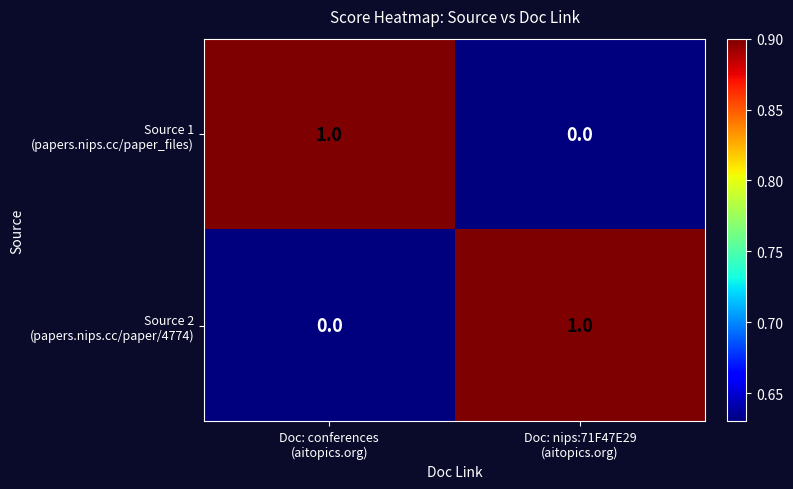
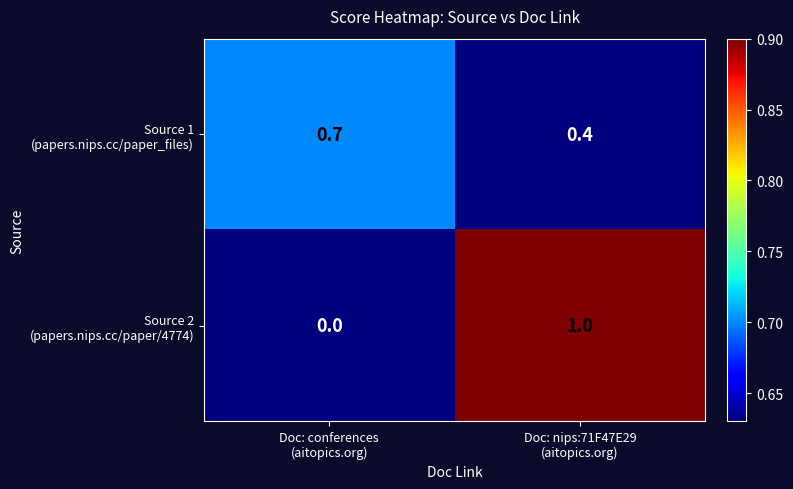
Source 1 (papers.nips.cc/paper_files), Doc: conferences (aitopics.org): 1.0 -> 0.7
Source 1 (papers.nips.cc/paper_files), Doc: nips:71F47E29 (aitopics.org): 0.0 -> 0.4
